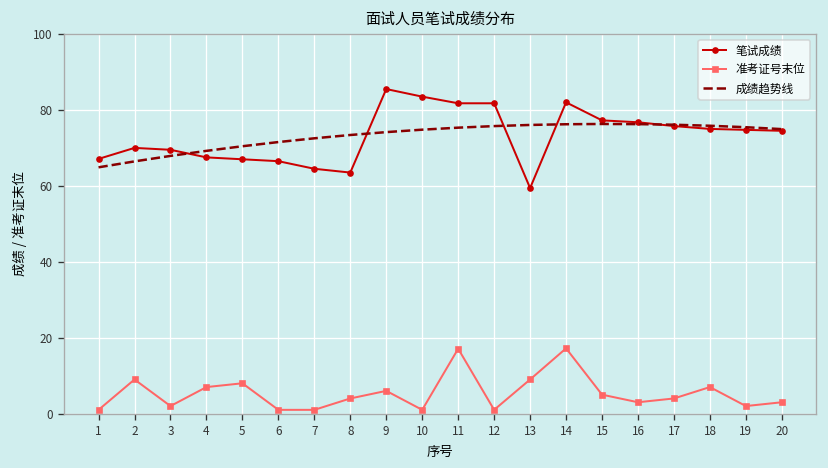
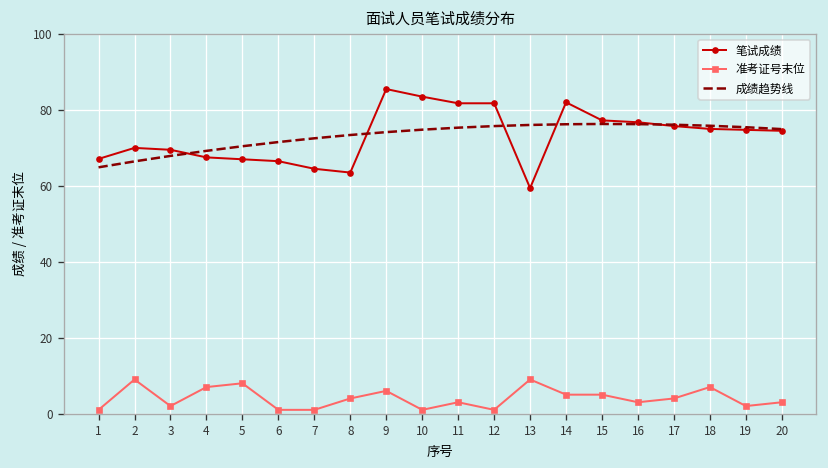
准考证号末位, 11: 17 -> 3
准考证号末位, 14: 17 -> 5
